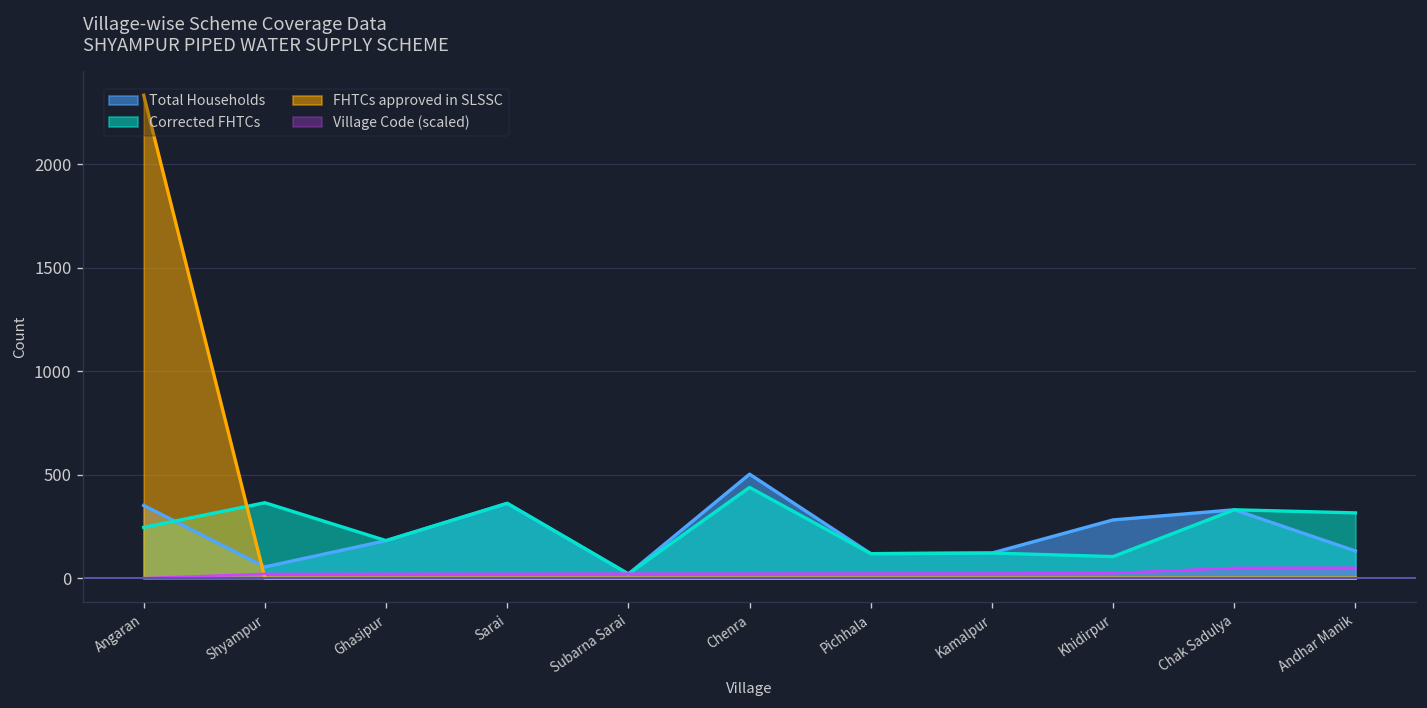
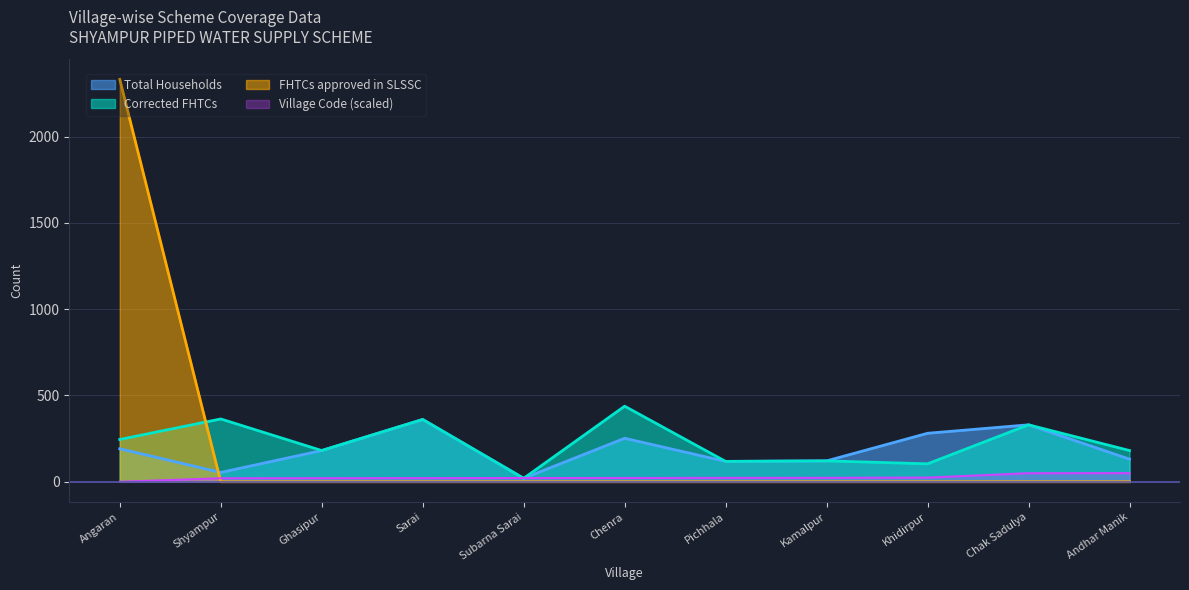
Total Households, Angaran: 350 -> 190
Total Households, Chenra: 500 -> 250
Corrected FHTCs, Andhar Manik: 320 -> 180
